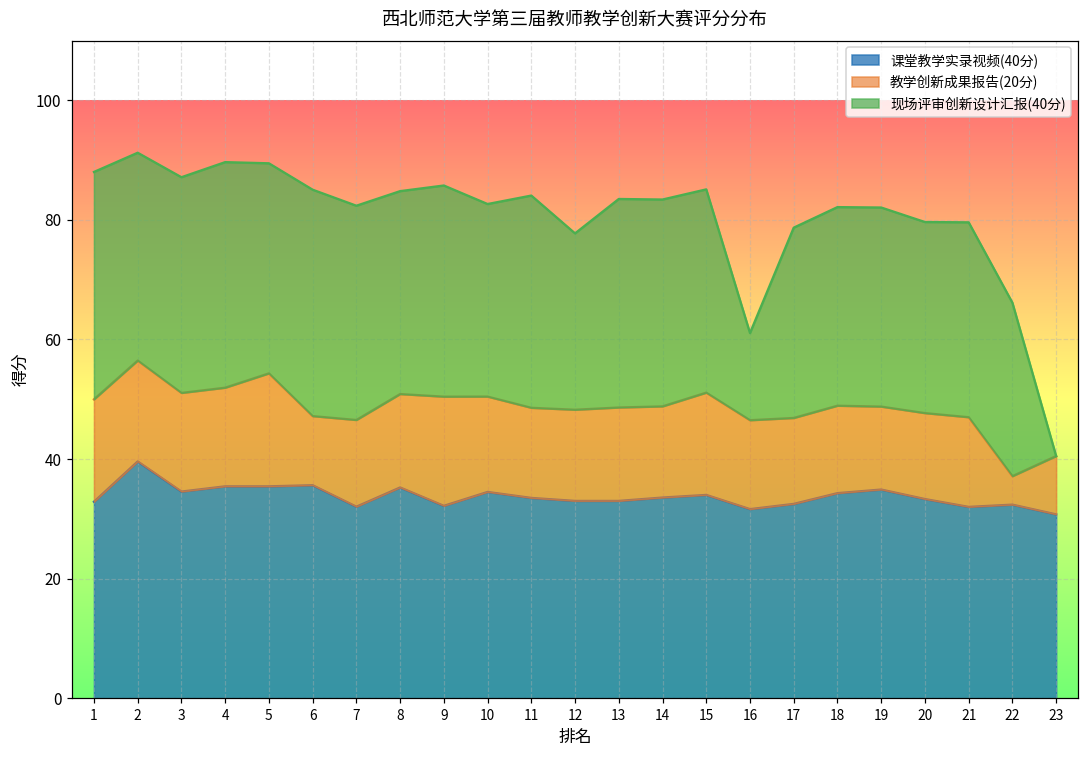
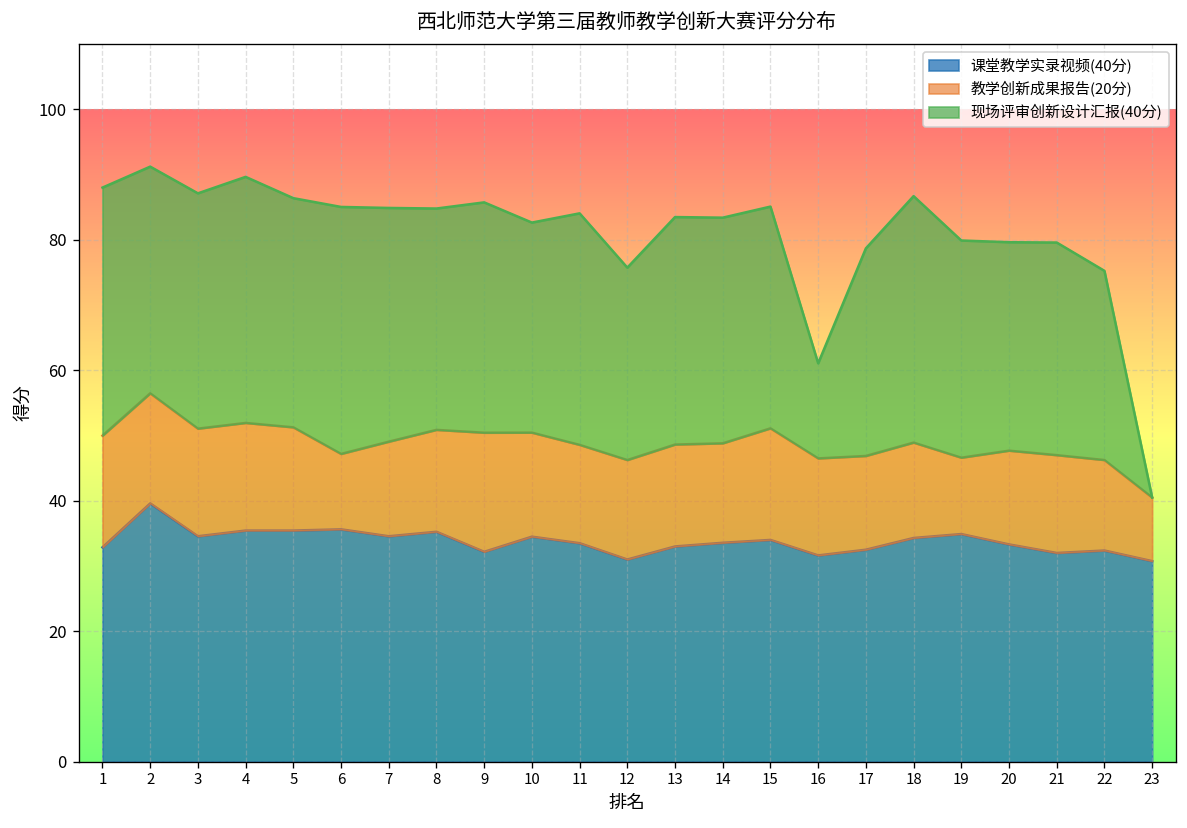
教学创新成果报告(20分), 5: 19 -> 16
课堂教学实录视频(40分), 7: 32 -> 35
课堂教学实录视频(40分), 12: 33 -> 31
现场评审创新设计汇报(40分), 18: 33 -> 38
教学创新成果报告(20分), 19: 14 -> 12
教学创新成果报告(20分), 22: 5 -> 14
